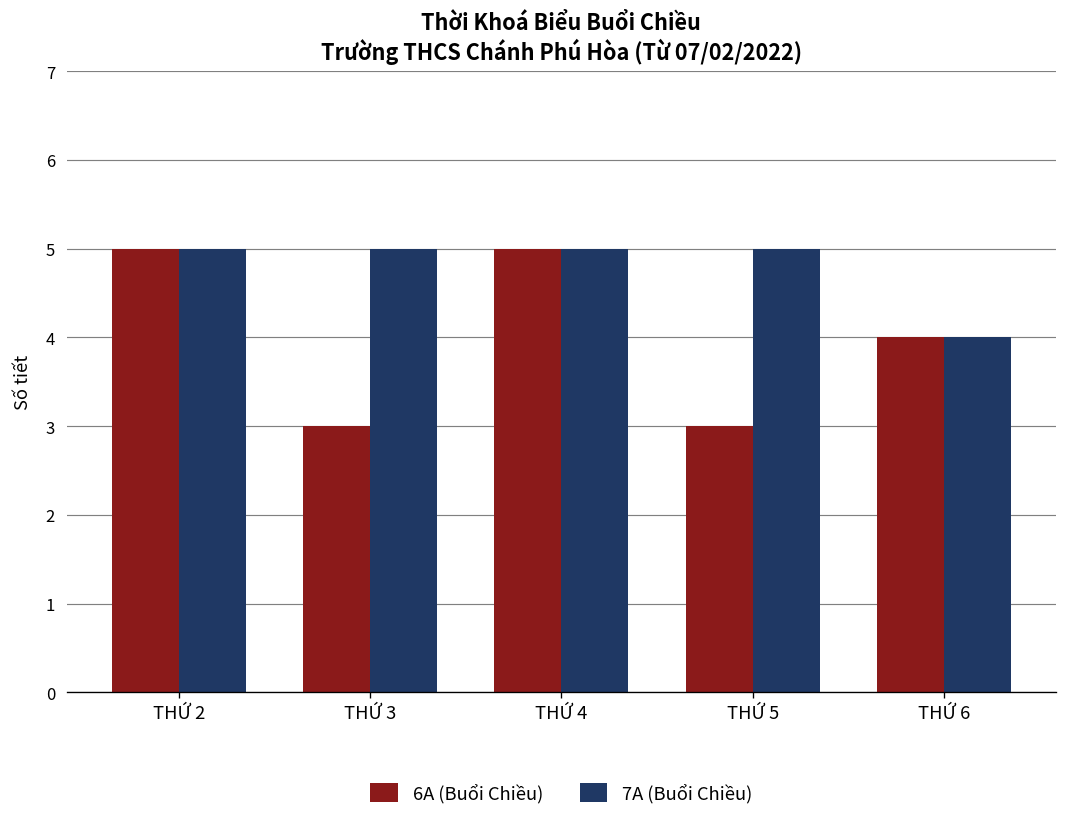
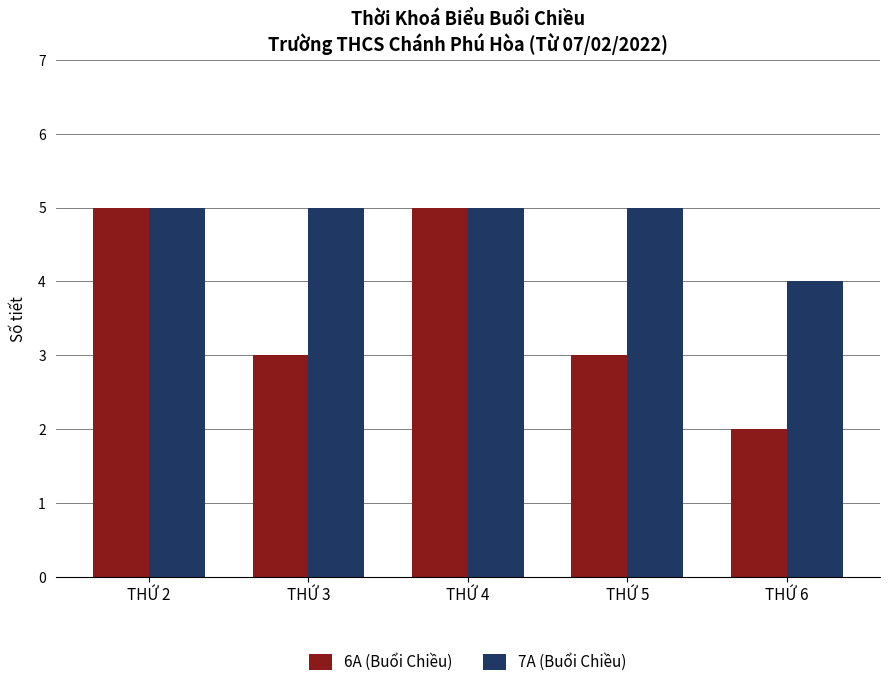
6A (Buổi Chiều), THỨ 6: 4 -> 2
